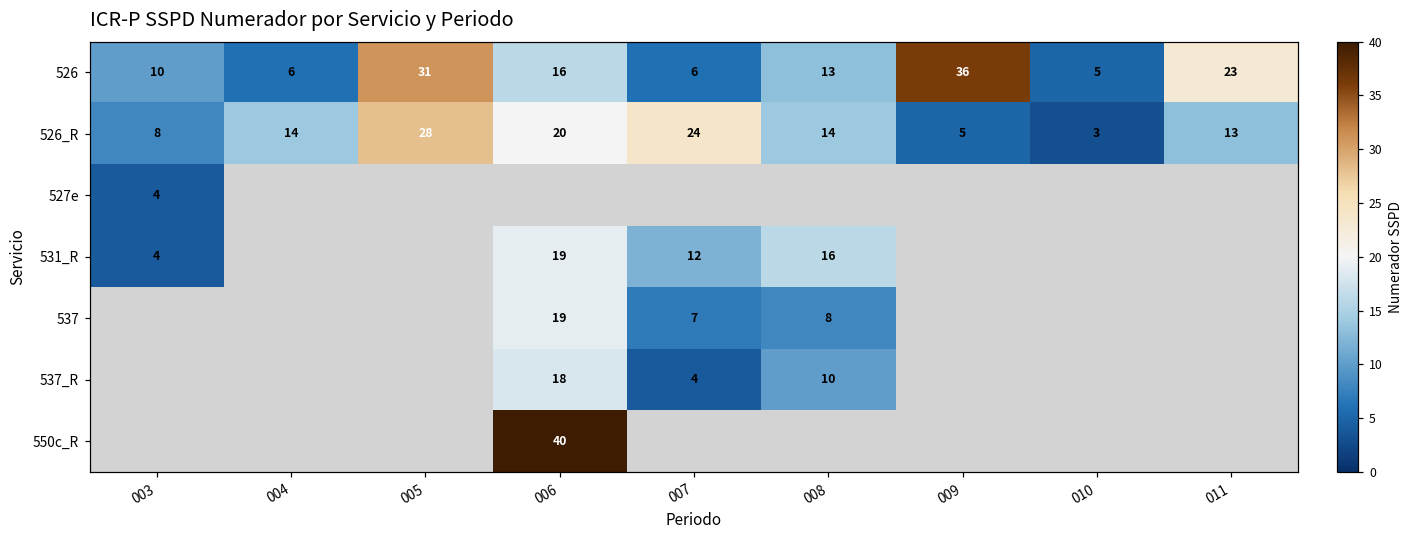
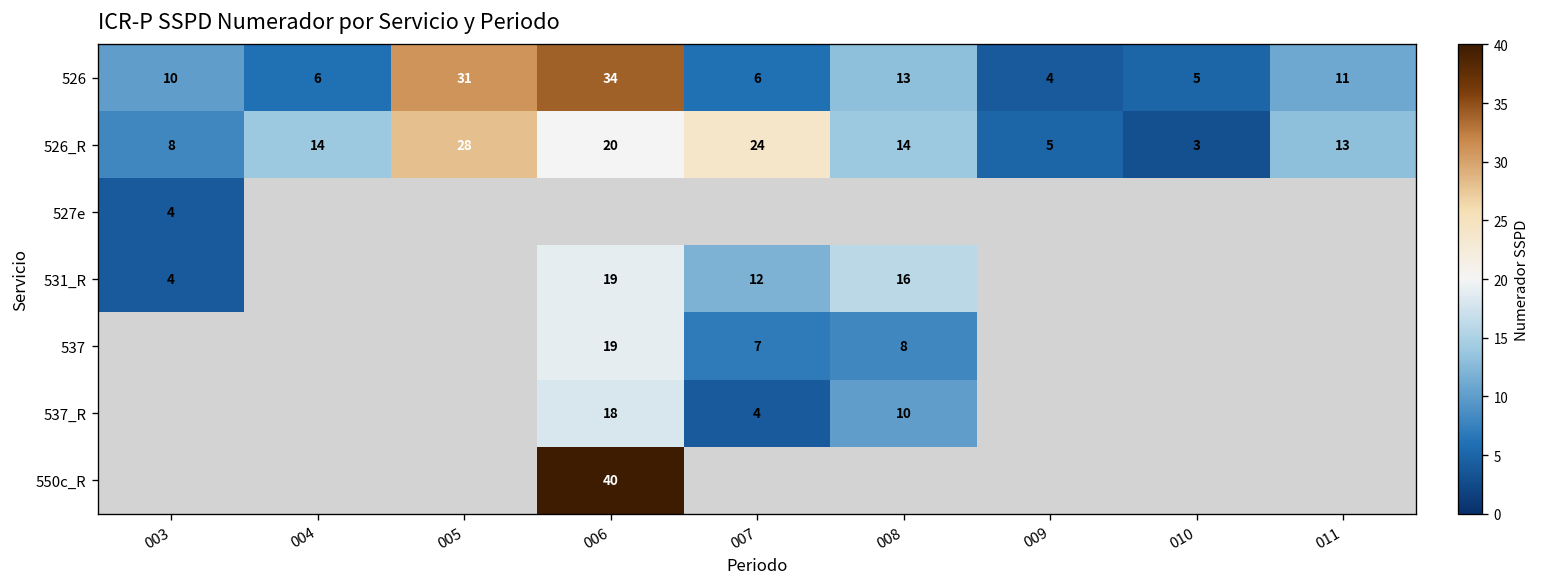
526, 006: 16 -> 34
526, 009: 36 -> 4
526, 011: 23 -> 11
